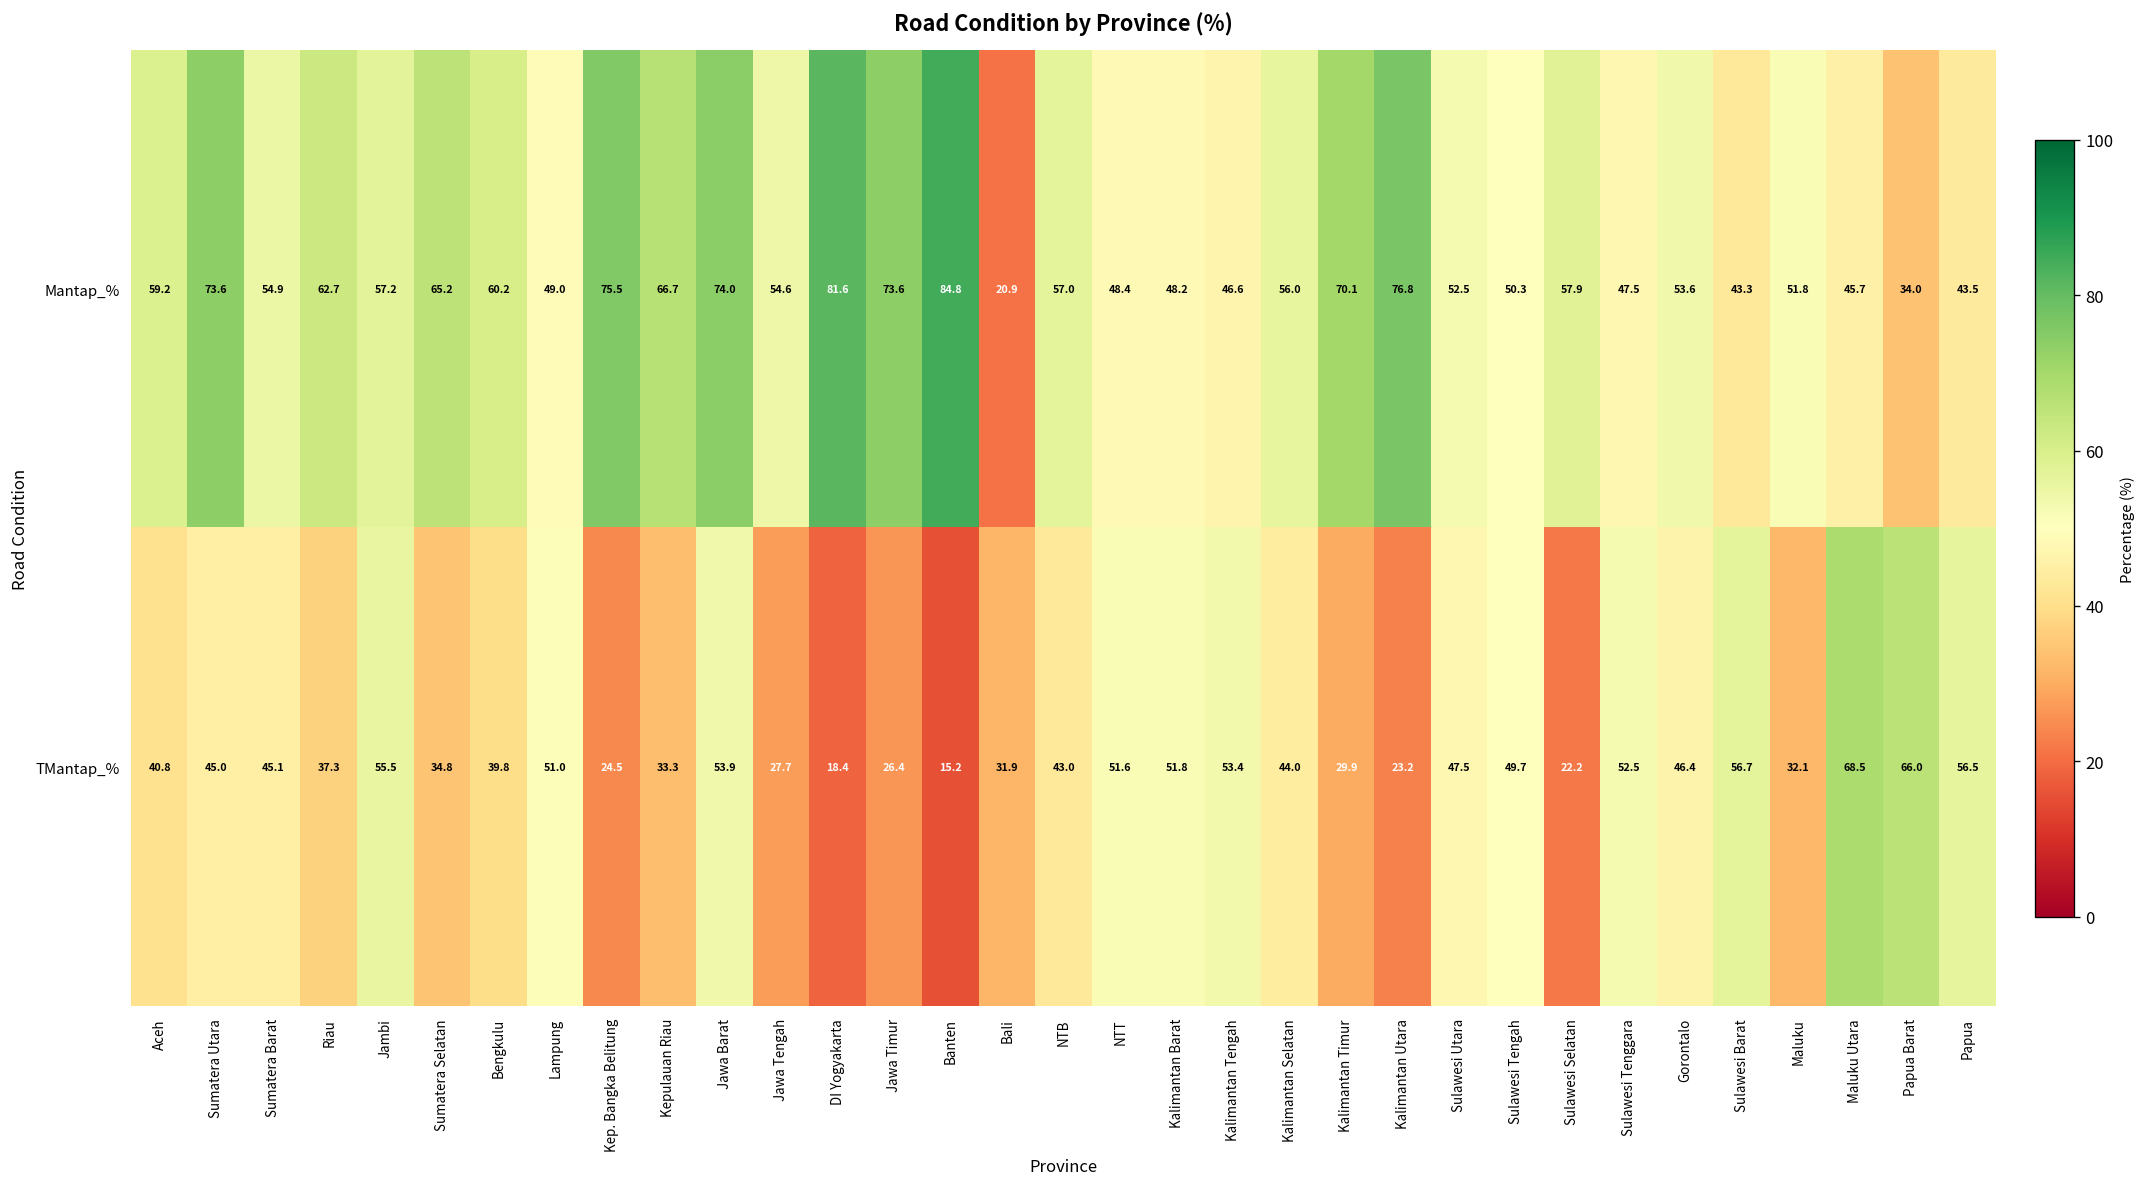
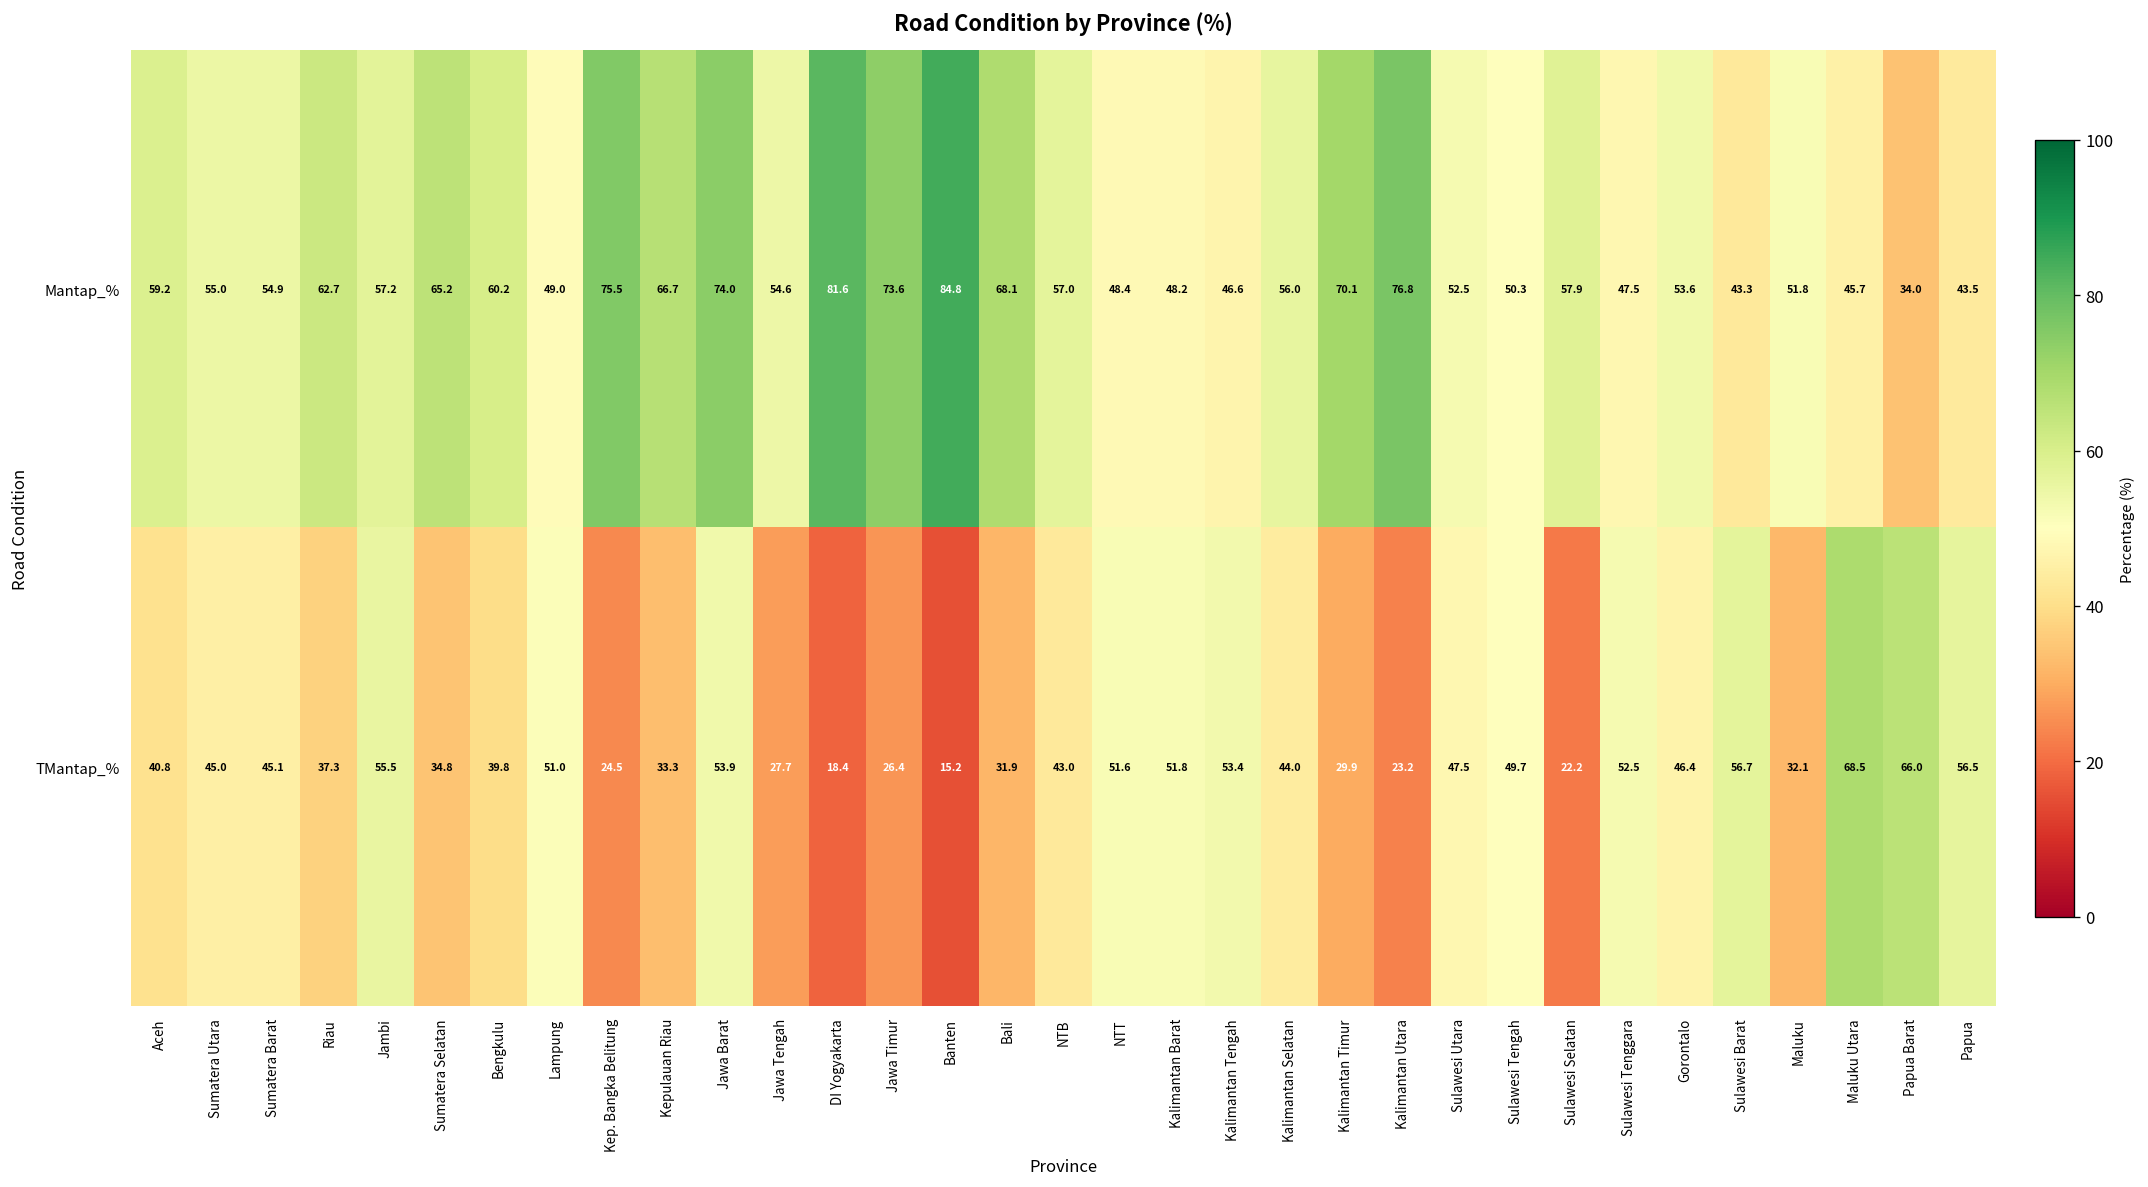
Mantap_%, Sumatera Utara: 73.6 -> 55.0
Mantap_%, Bali: 20.9 -> 68.1
